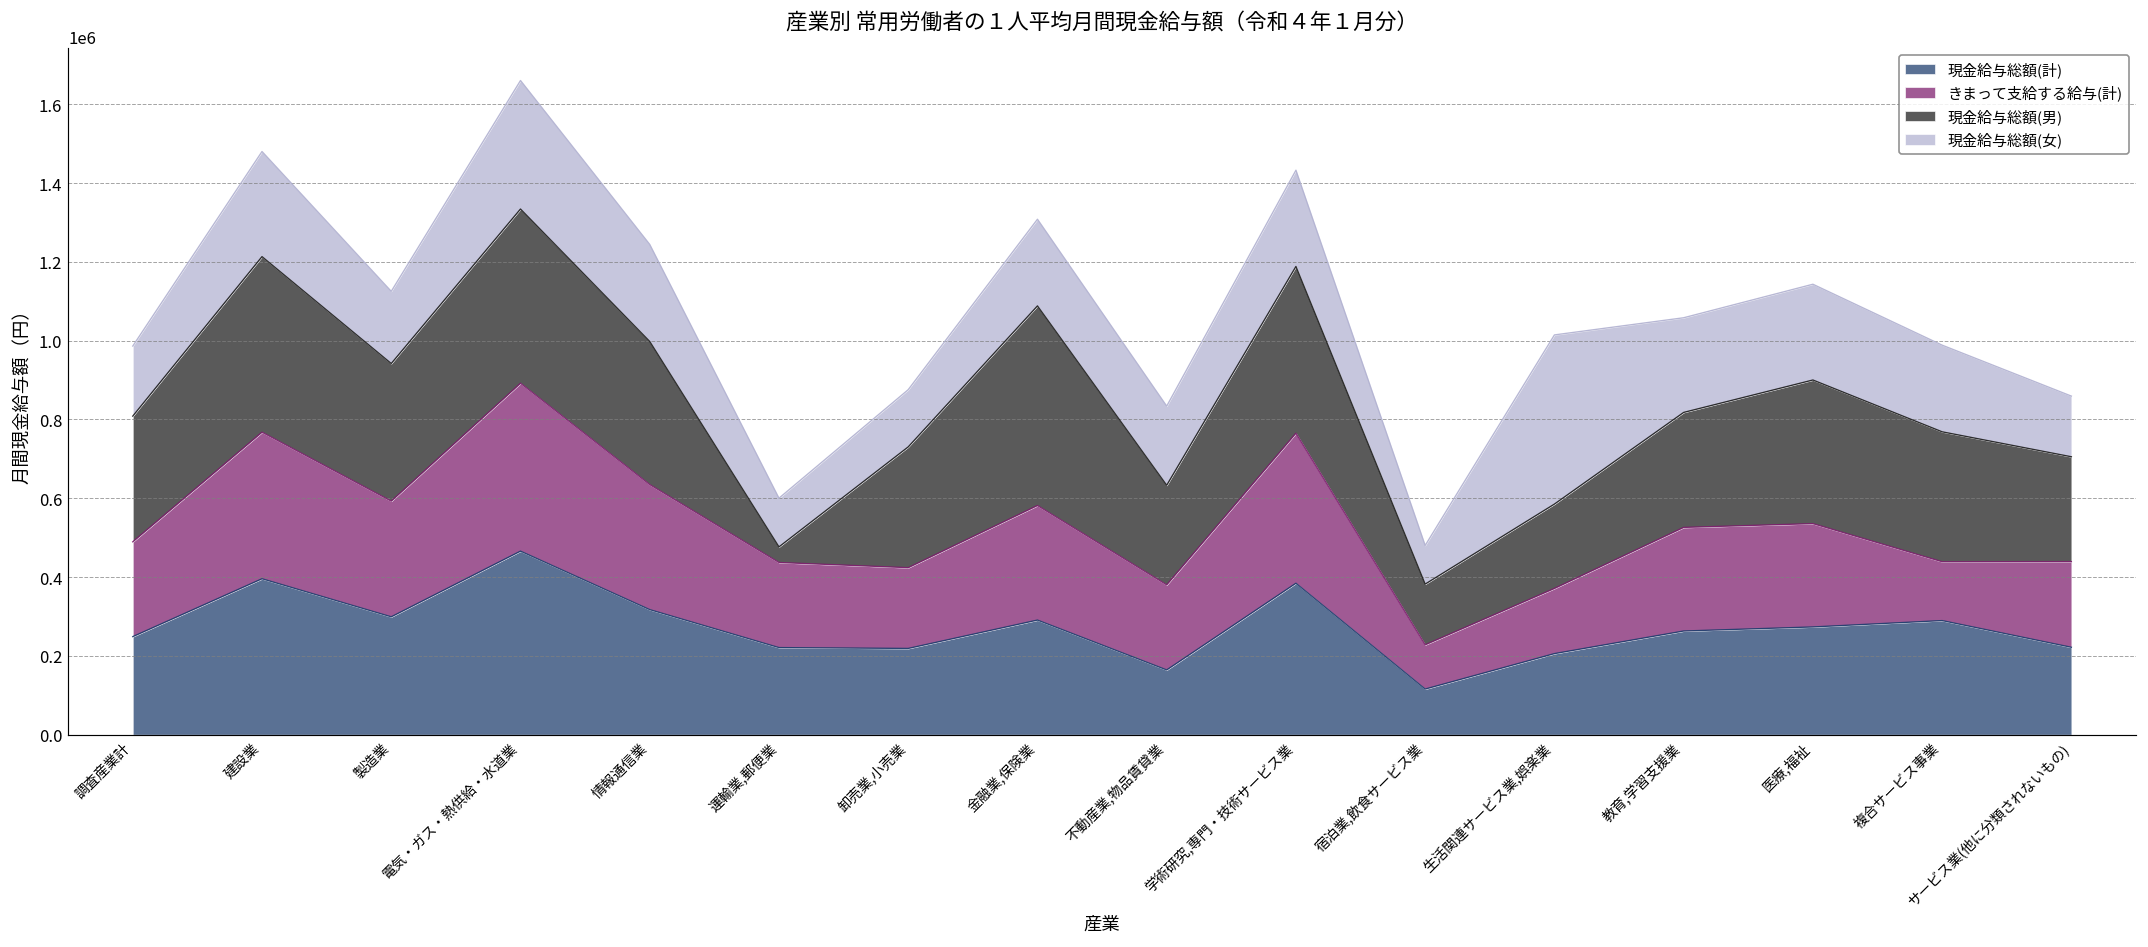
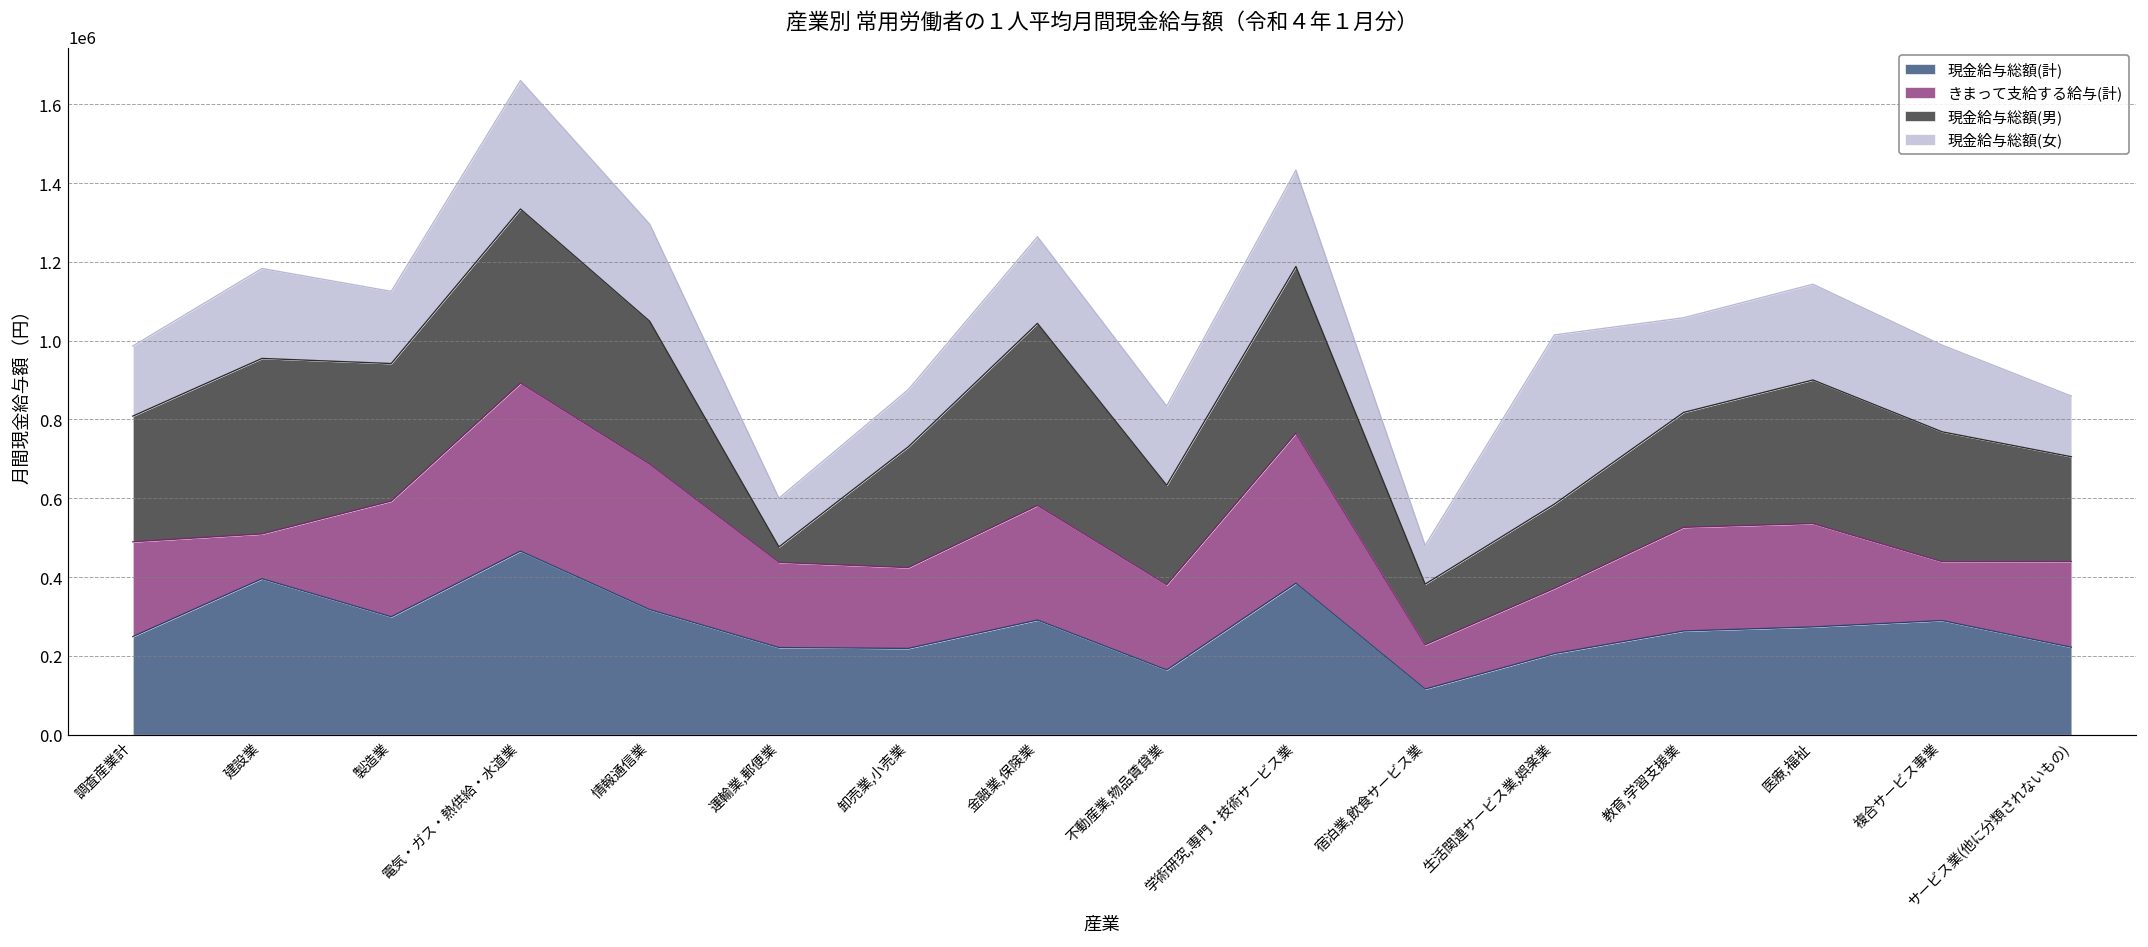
きまって支給する給与(計), 建設業: 370000 -> 110000
現金給与総額(女), 建設業: 270000 -> 230000
きまって支給する給与(計), 情報通信業: 320000 -> 370000
現金給与総額(男), 金融業,保険業: 510000 -> 460000
